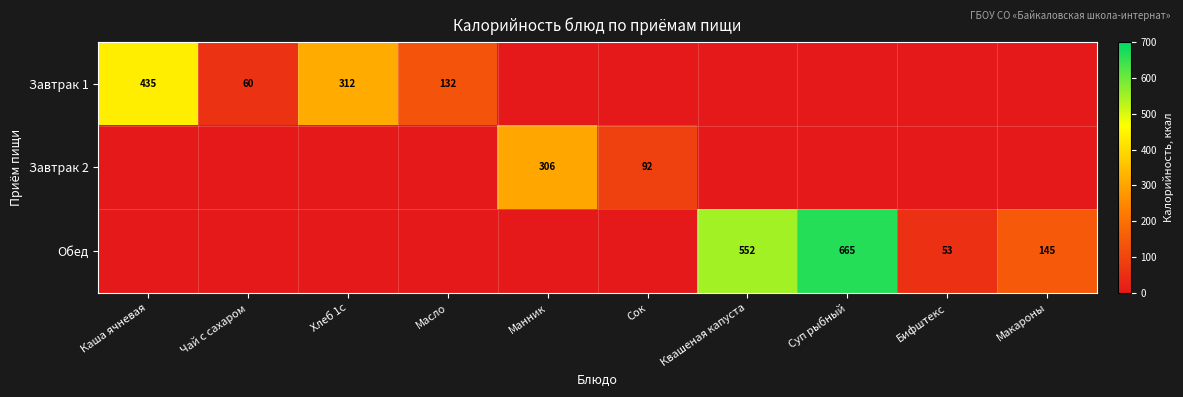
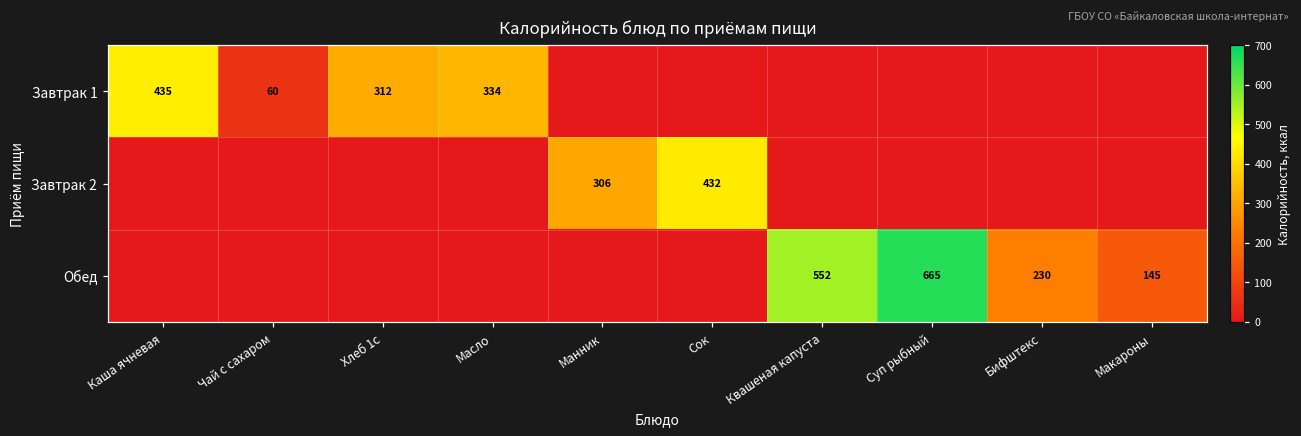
Завтрак 1, Масло: 132 -> 334
Завтрак 2, Сок: 92 -> 432
Обед, Бифштекс: 53 -> 230
